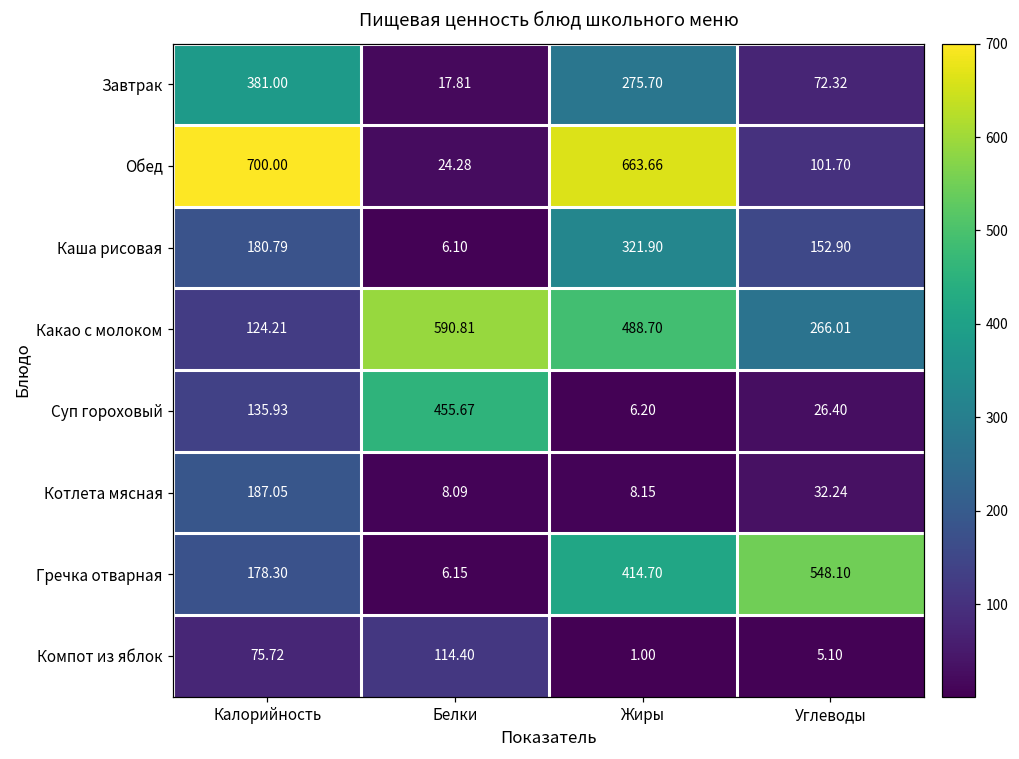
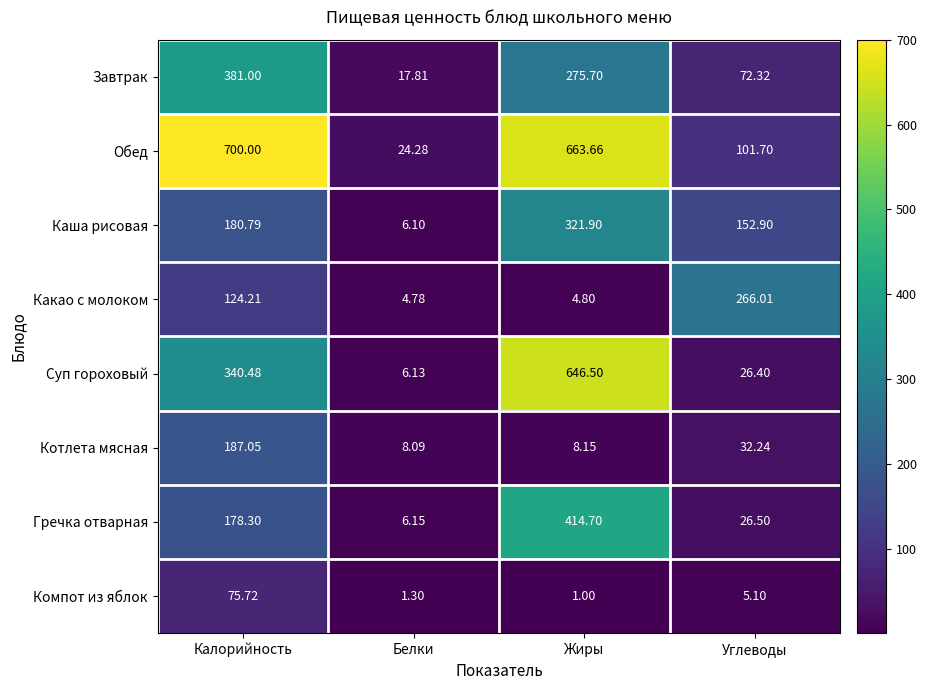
Какао с молоком, Белки: 590.81 -> 4.78
Какао с молоком, Жиры: 488.70 -> 4.80
Суп гороховый, Калорийность: 135.93 -> 340.48
Суп гороховый, Белки: 455.67 -> 6.13
Суп гороховый, Жиры: 6.20 -> 646.50
Гречка отварная, Углеводы: 548.10 -> 26.50
Компот из яблок, Белки: 114.40 -> 1.30
